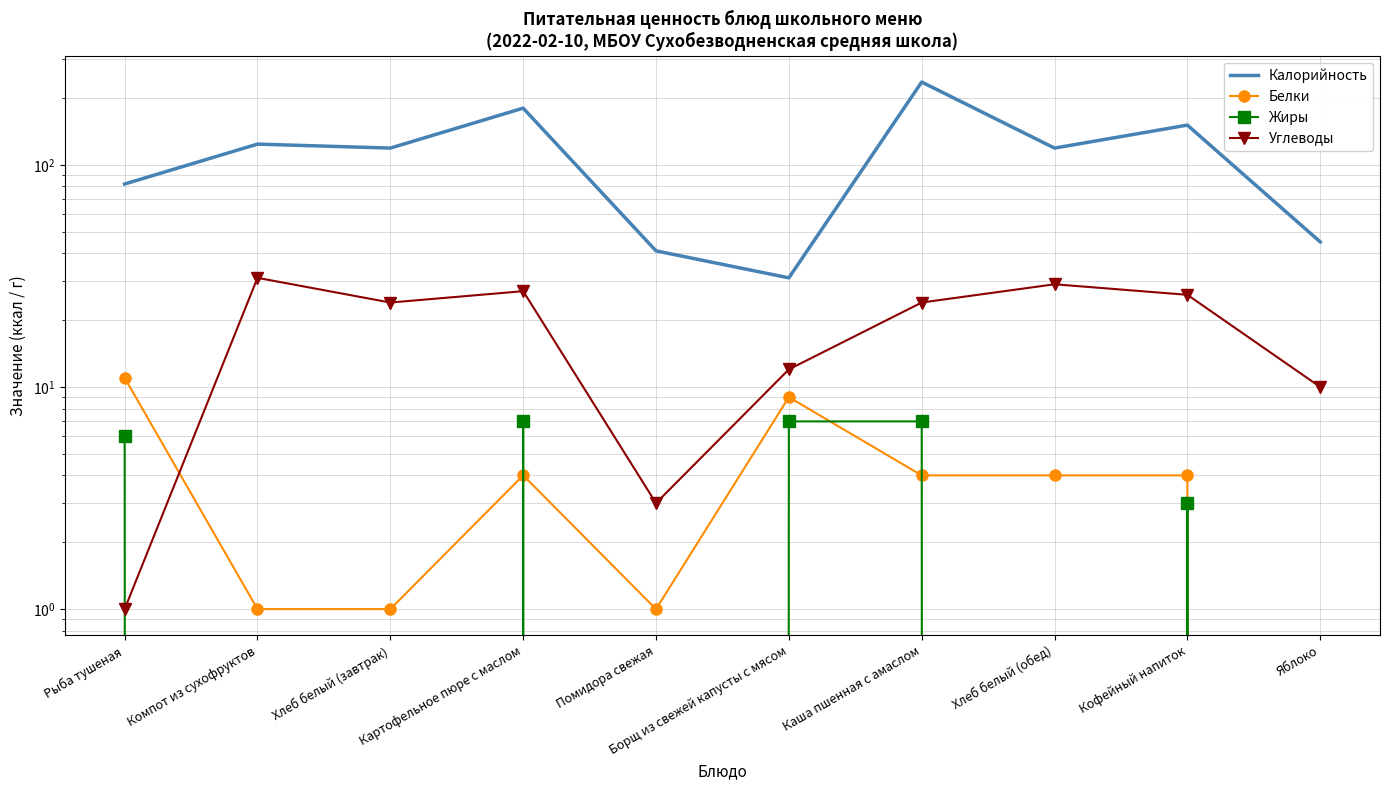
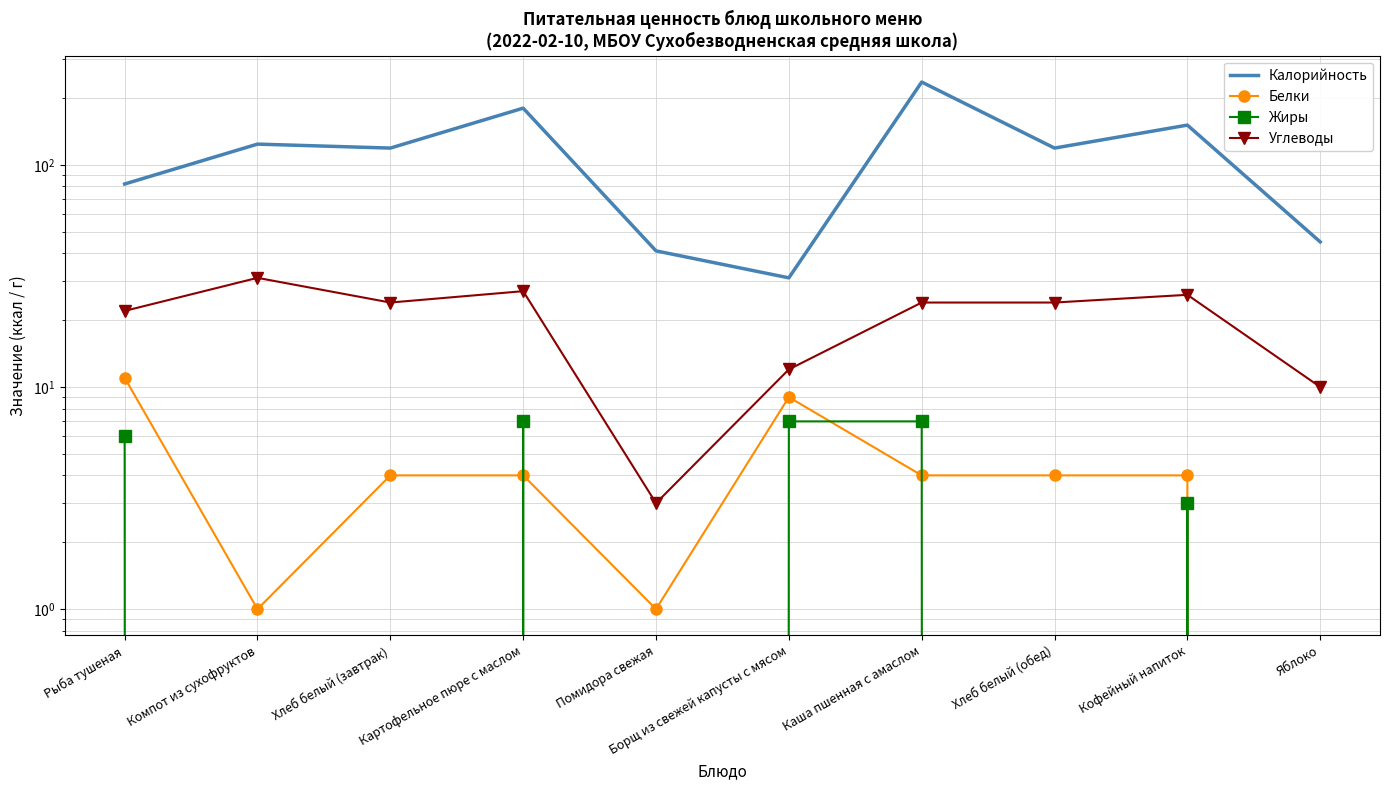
Углеводы, Рыба тушеная: 1 -> 22
Белки, Хлеб белый (завтрак): 1 -> 4
Углеводы, Хлеб белый (обед): 29 -> 24
